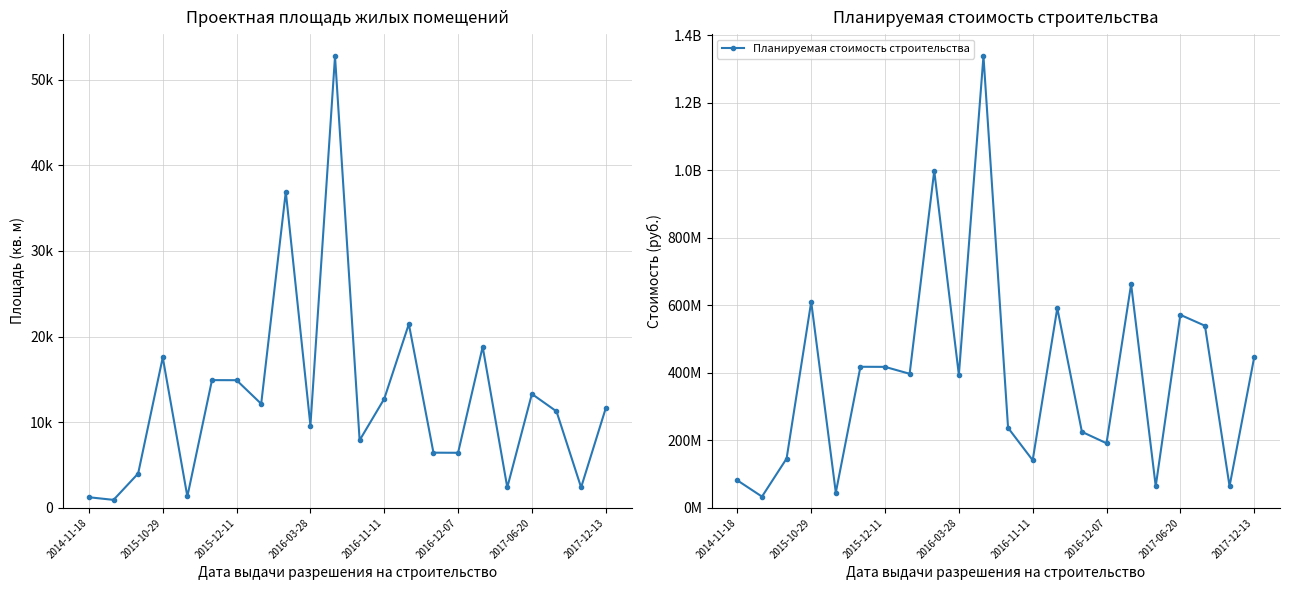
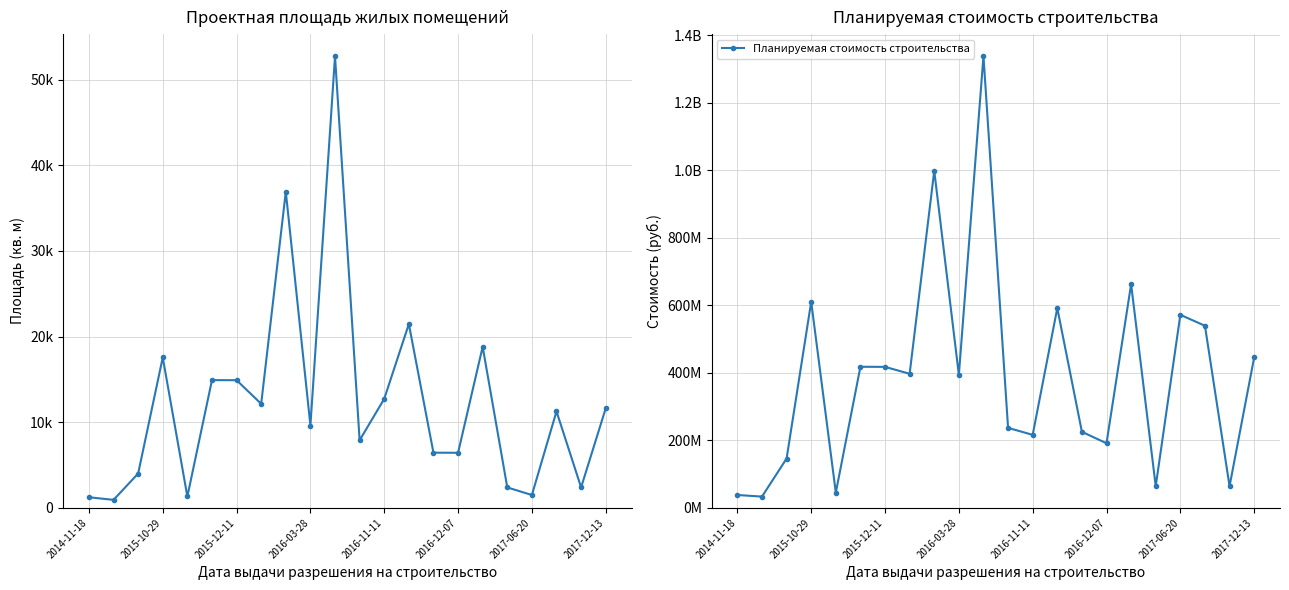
Проектная площадь жилых помещений, 2017-06-20: 13000 -> 1000
Планируемая стоимость строительства, 2014-11-18: 80000000 -> 40000000
Планируемая стоимость строительства, 2016-11-11: 140000000 -> 220000000
